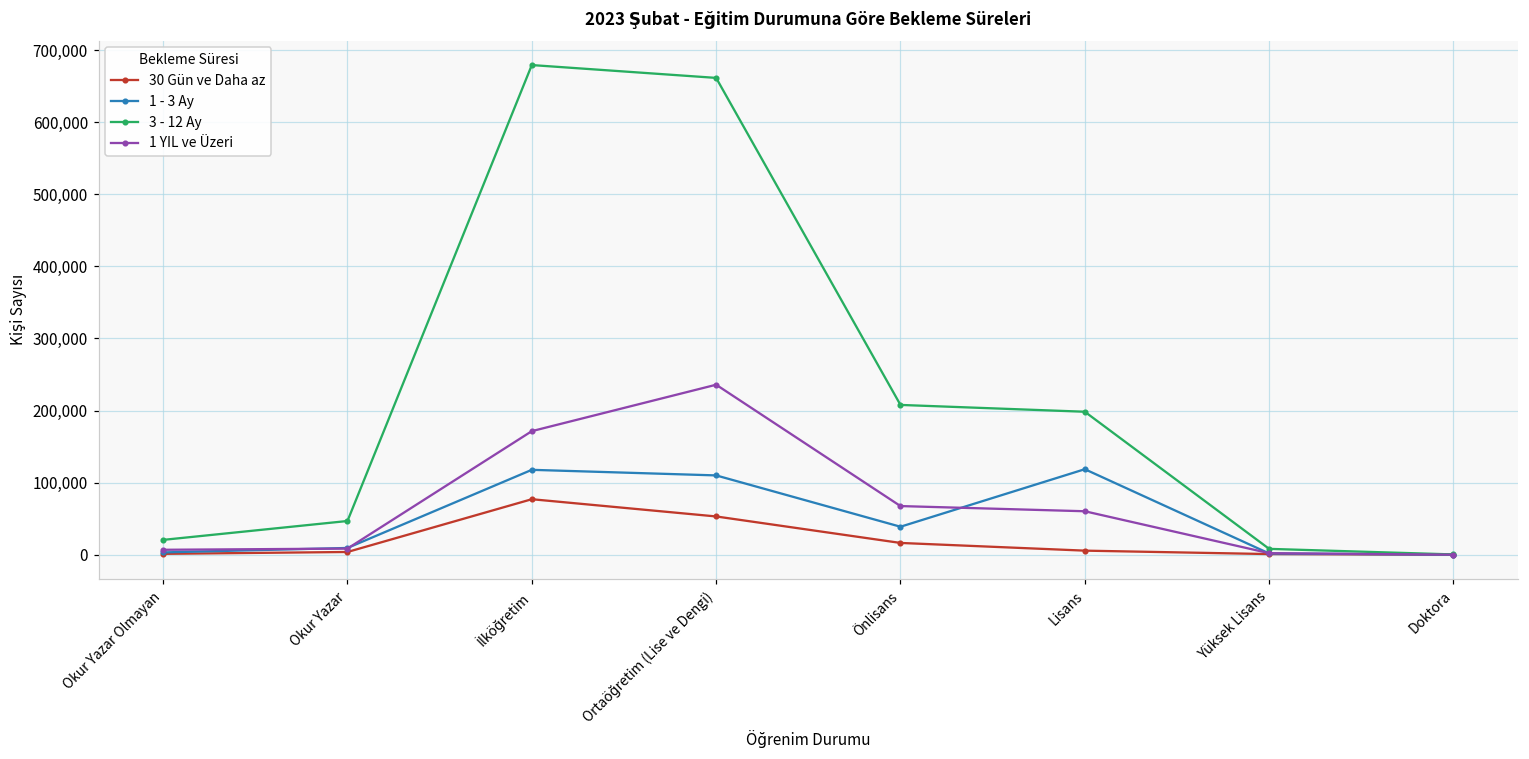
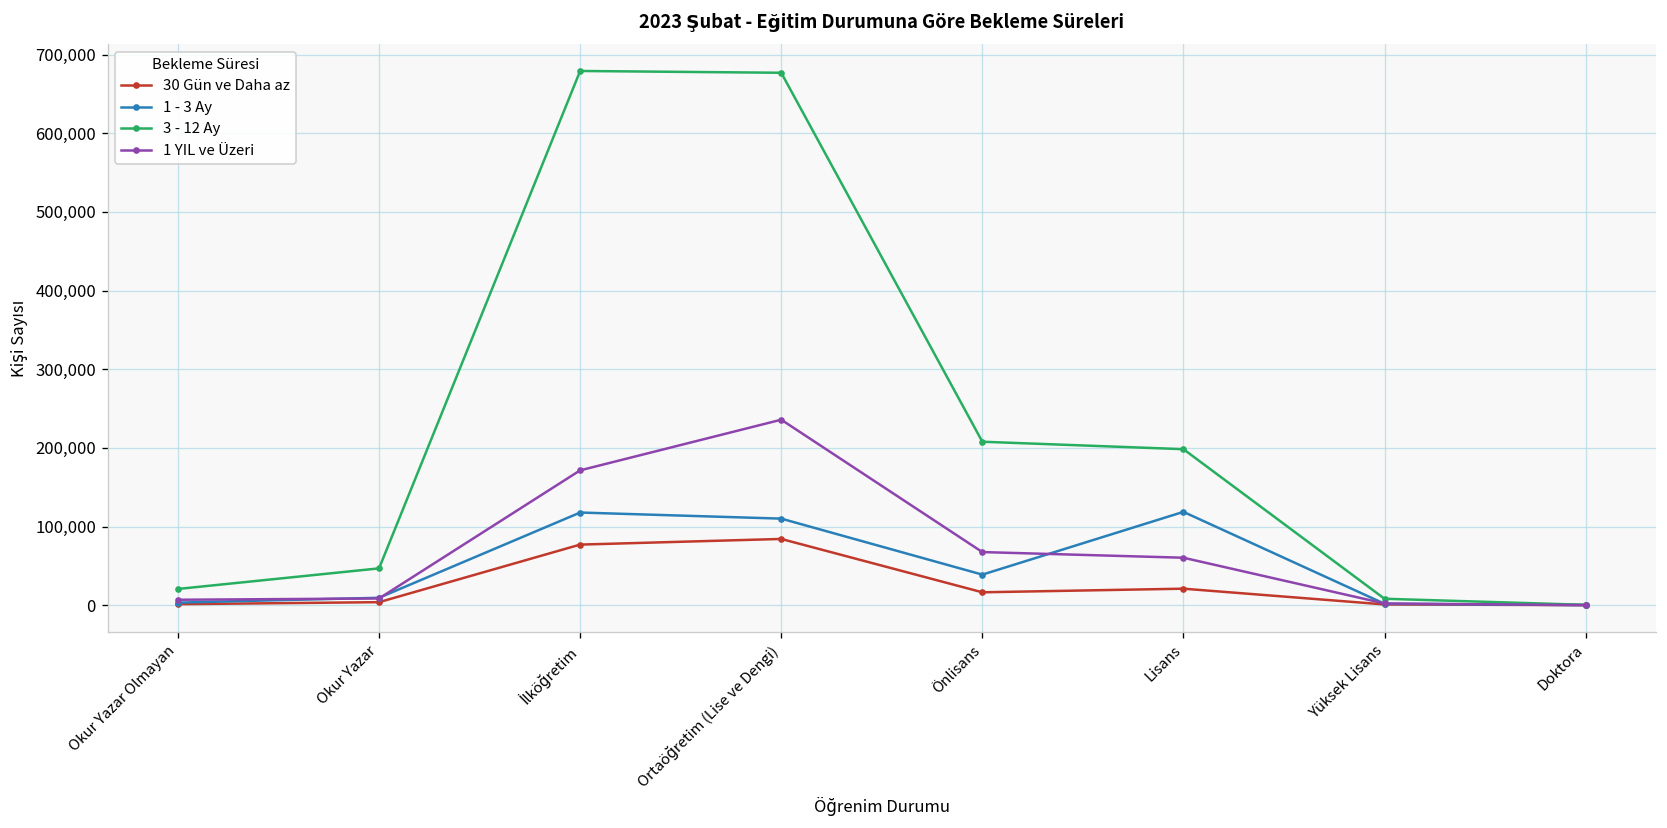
30 Gün ve Daha az, Ortaöğretim (Lise ve Dengi): 50,000 -> 80,000
3 - 12 Ay, Ortaöğretim (Lise ve Dengi): 660,000 -> 680,000
30 Gün ve Daha az, Lisans: 10,000 -> 20,000
